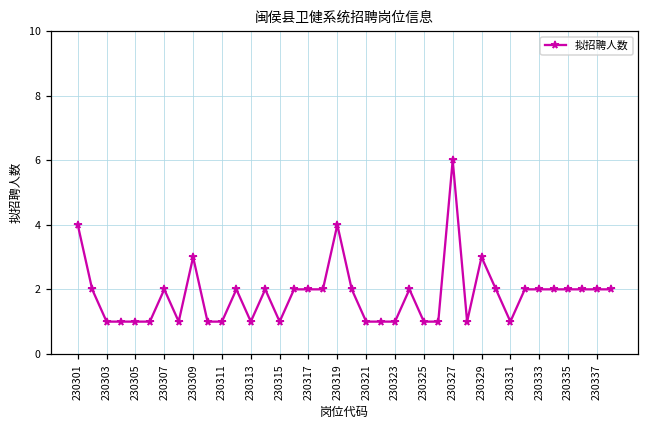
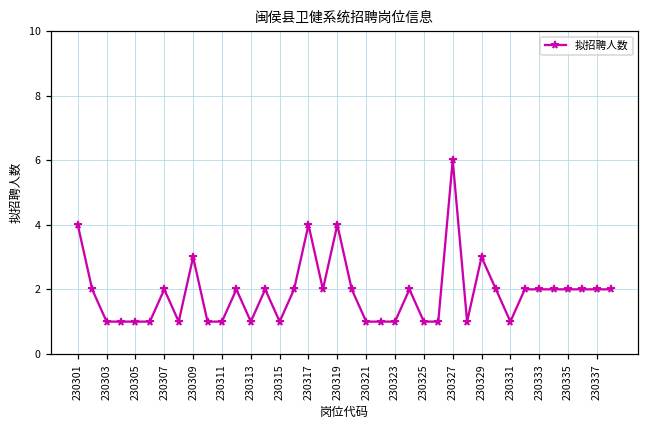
230317: 2 -> 4
